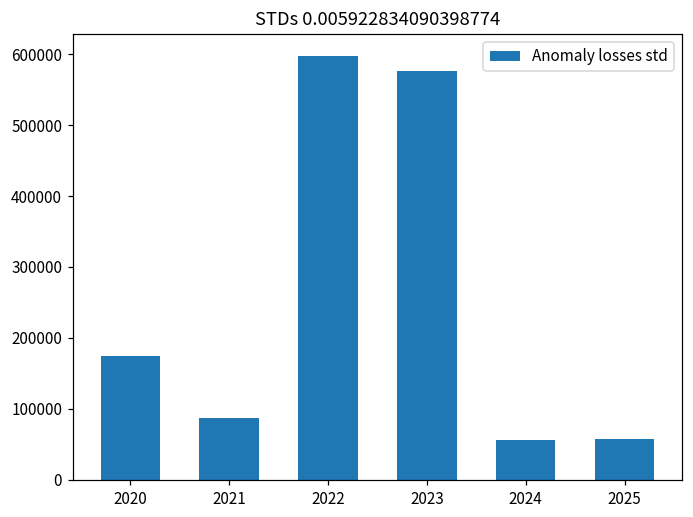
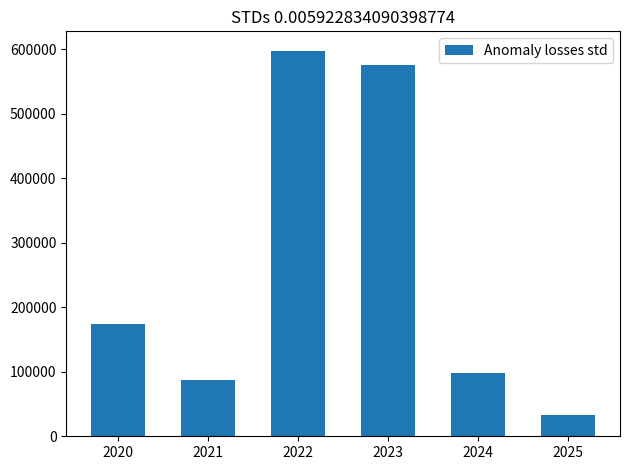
2024: 60000 -> 100000
2025: 60000 -> 30000
